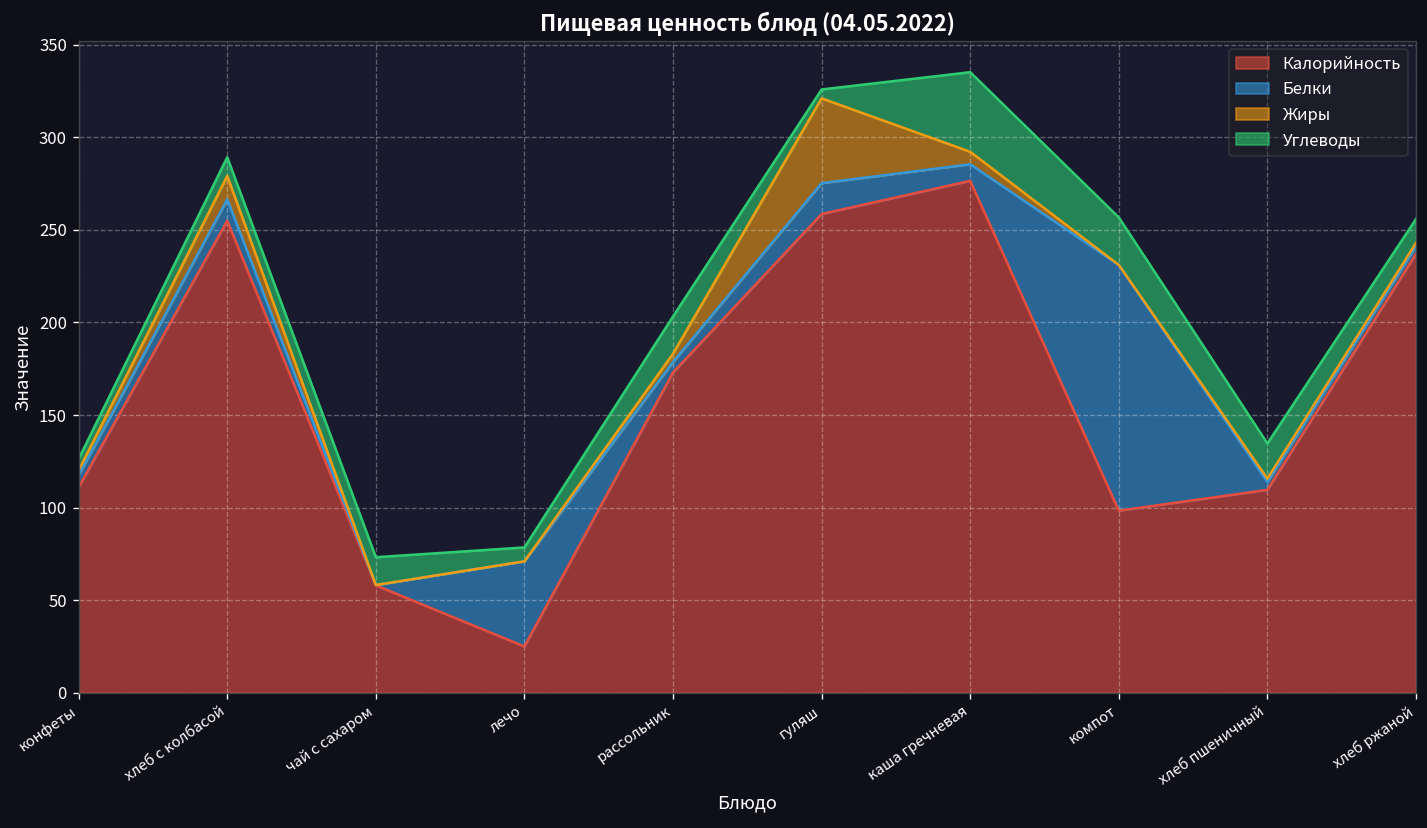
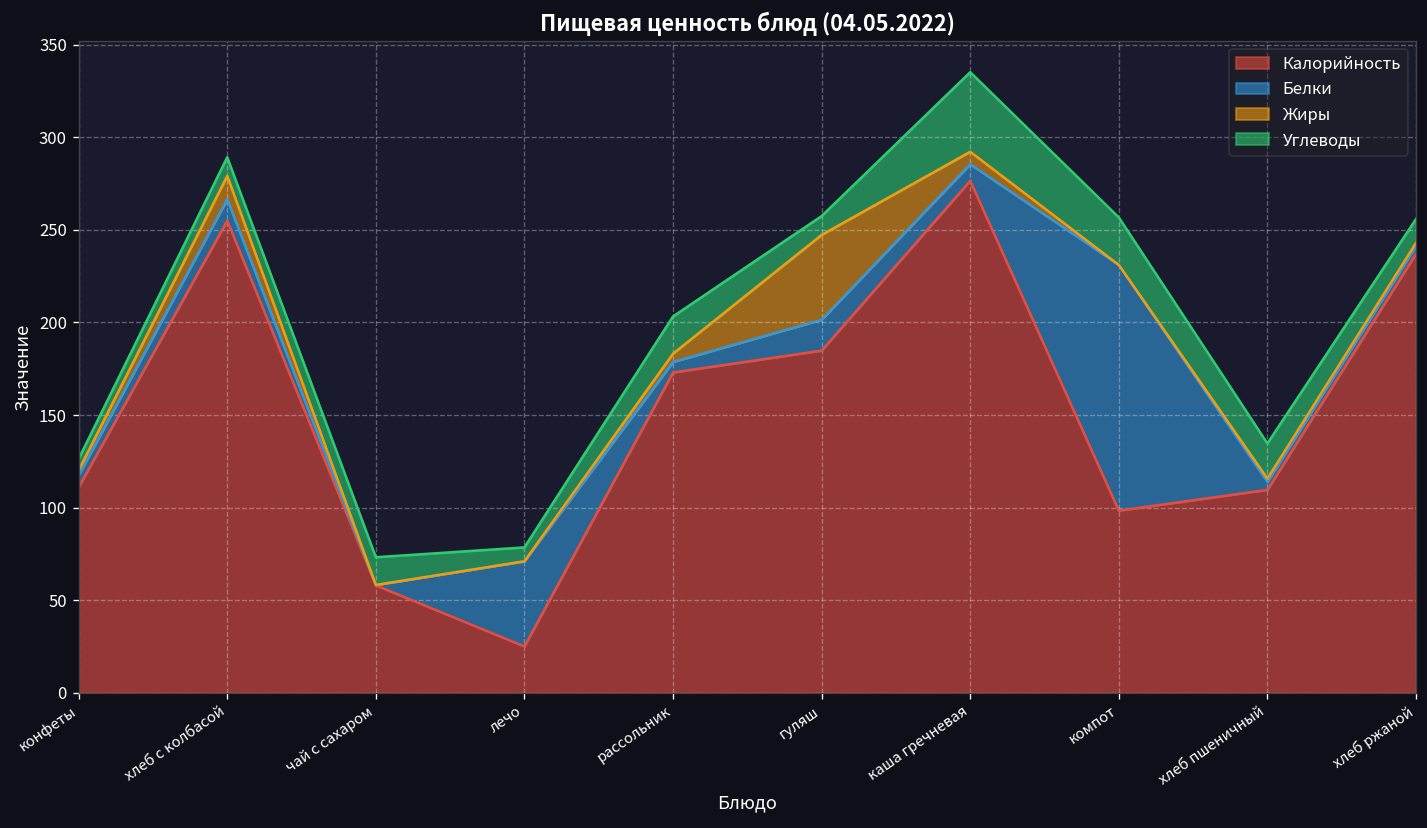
Калорийность, гуляш: 259 -> 185
Углеводы, гуляш: 5 -> 10
